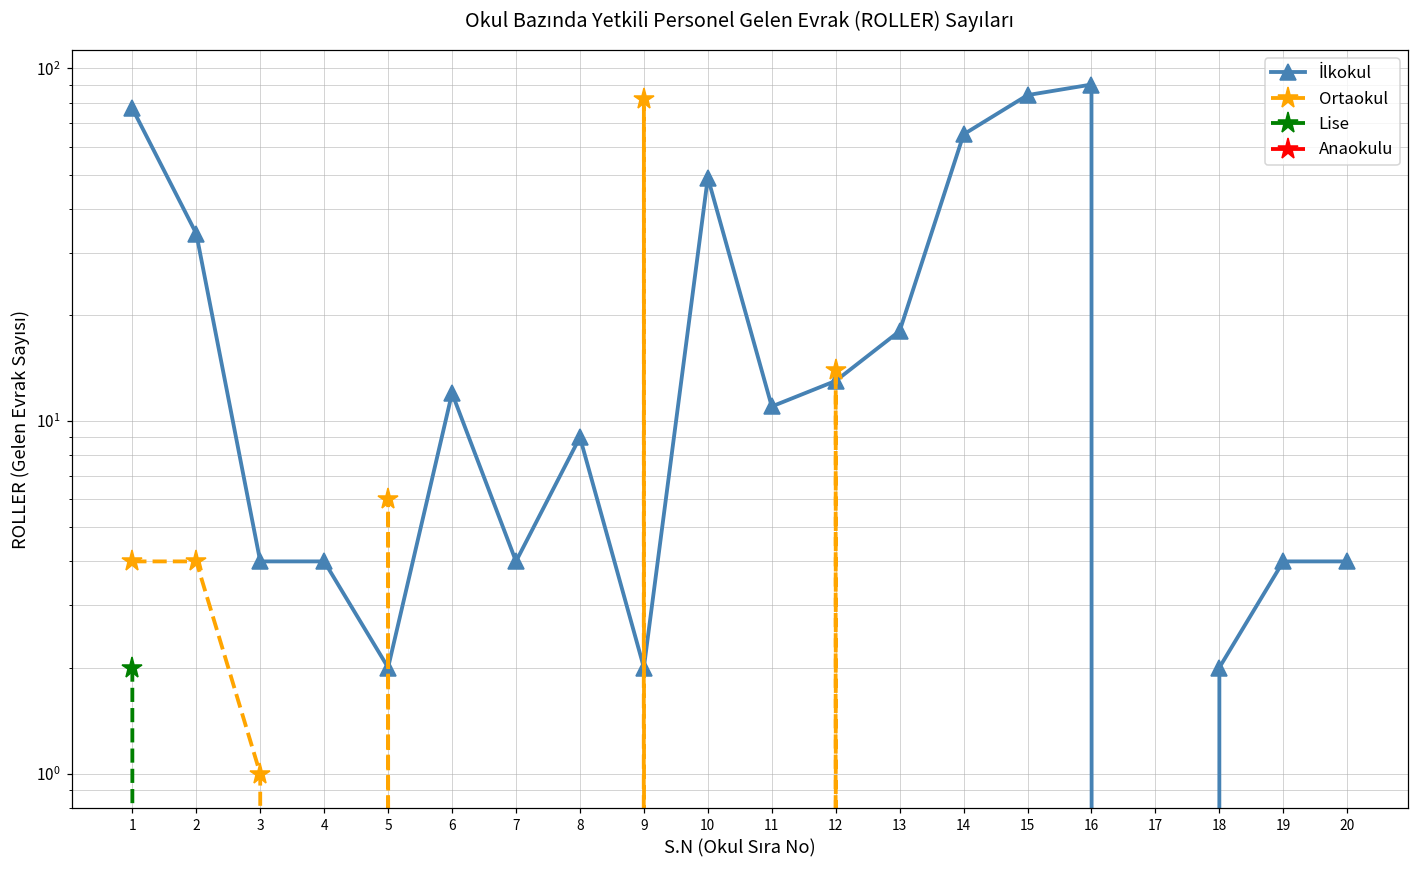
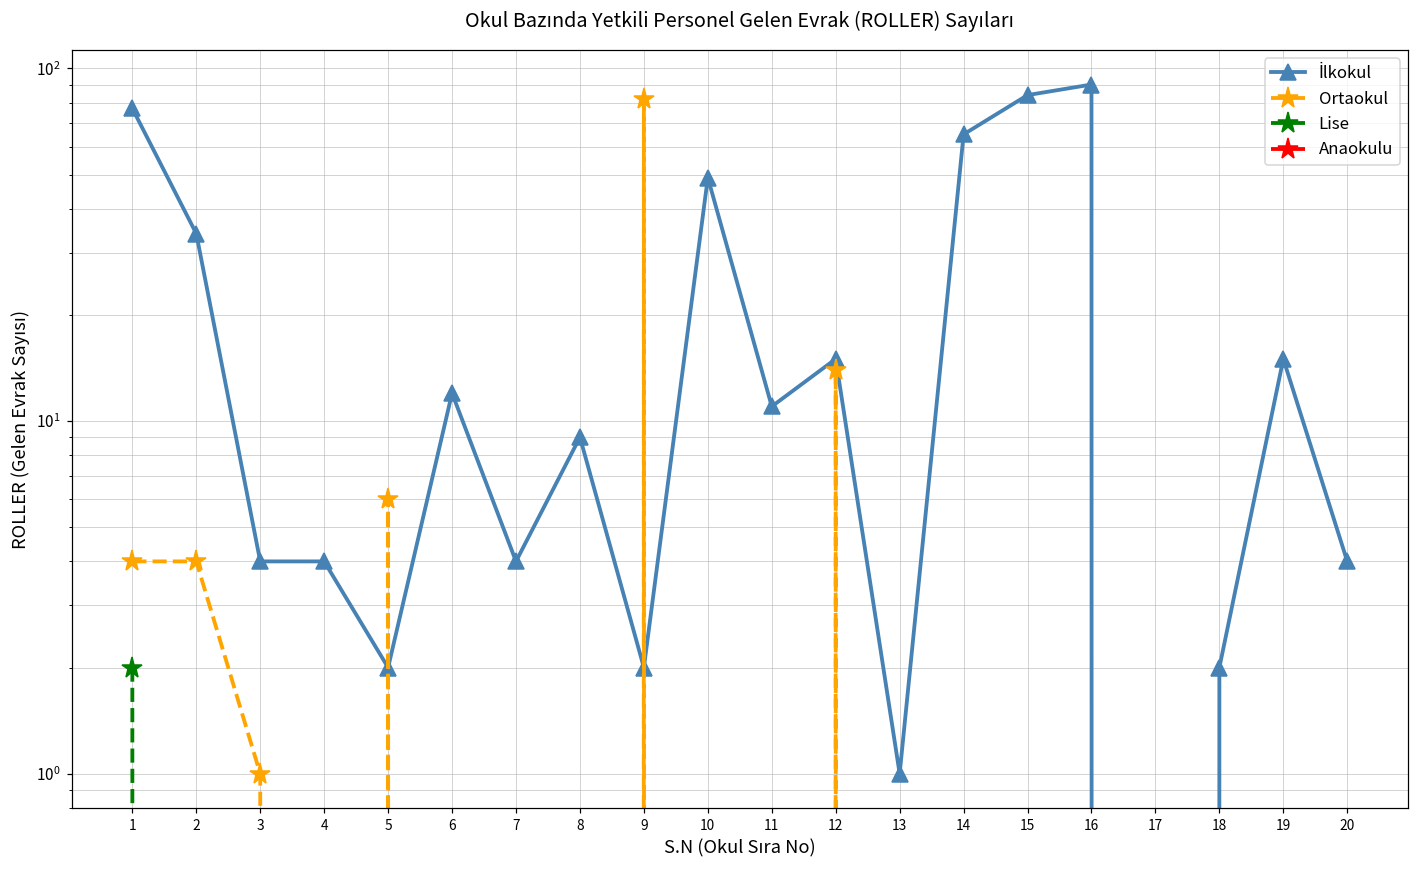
İlkokul, 12: 13 -> 15
İlkokul, 13: 18 -> 1
İlkokul, 19: 4 -> 15
